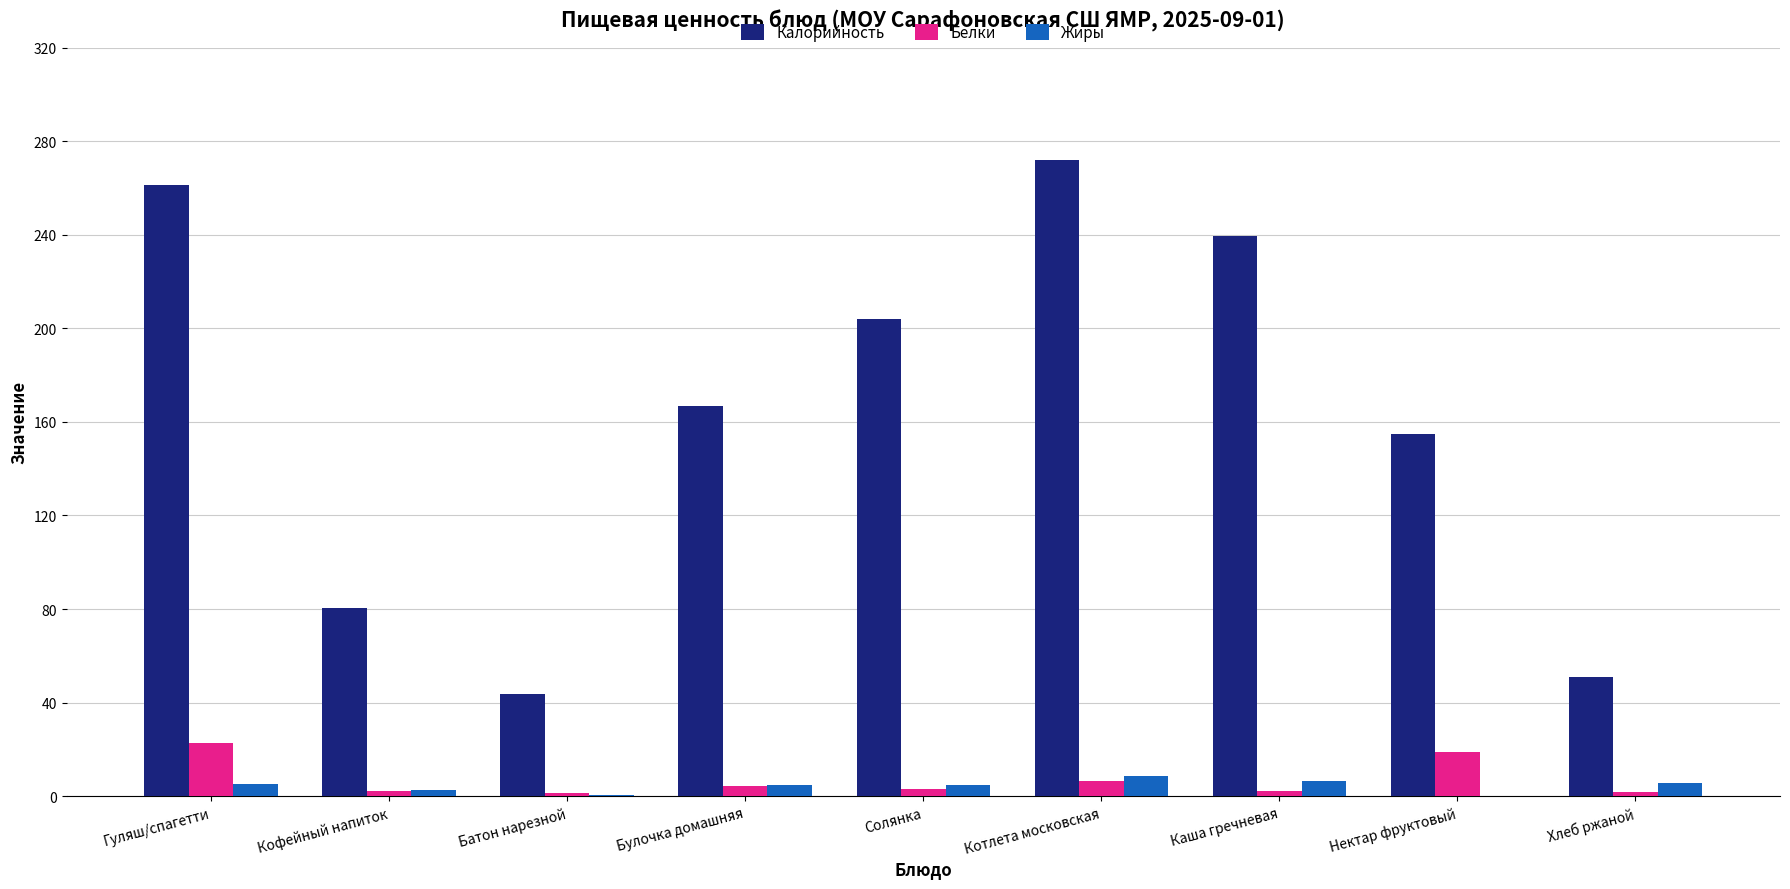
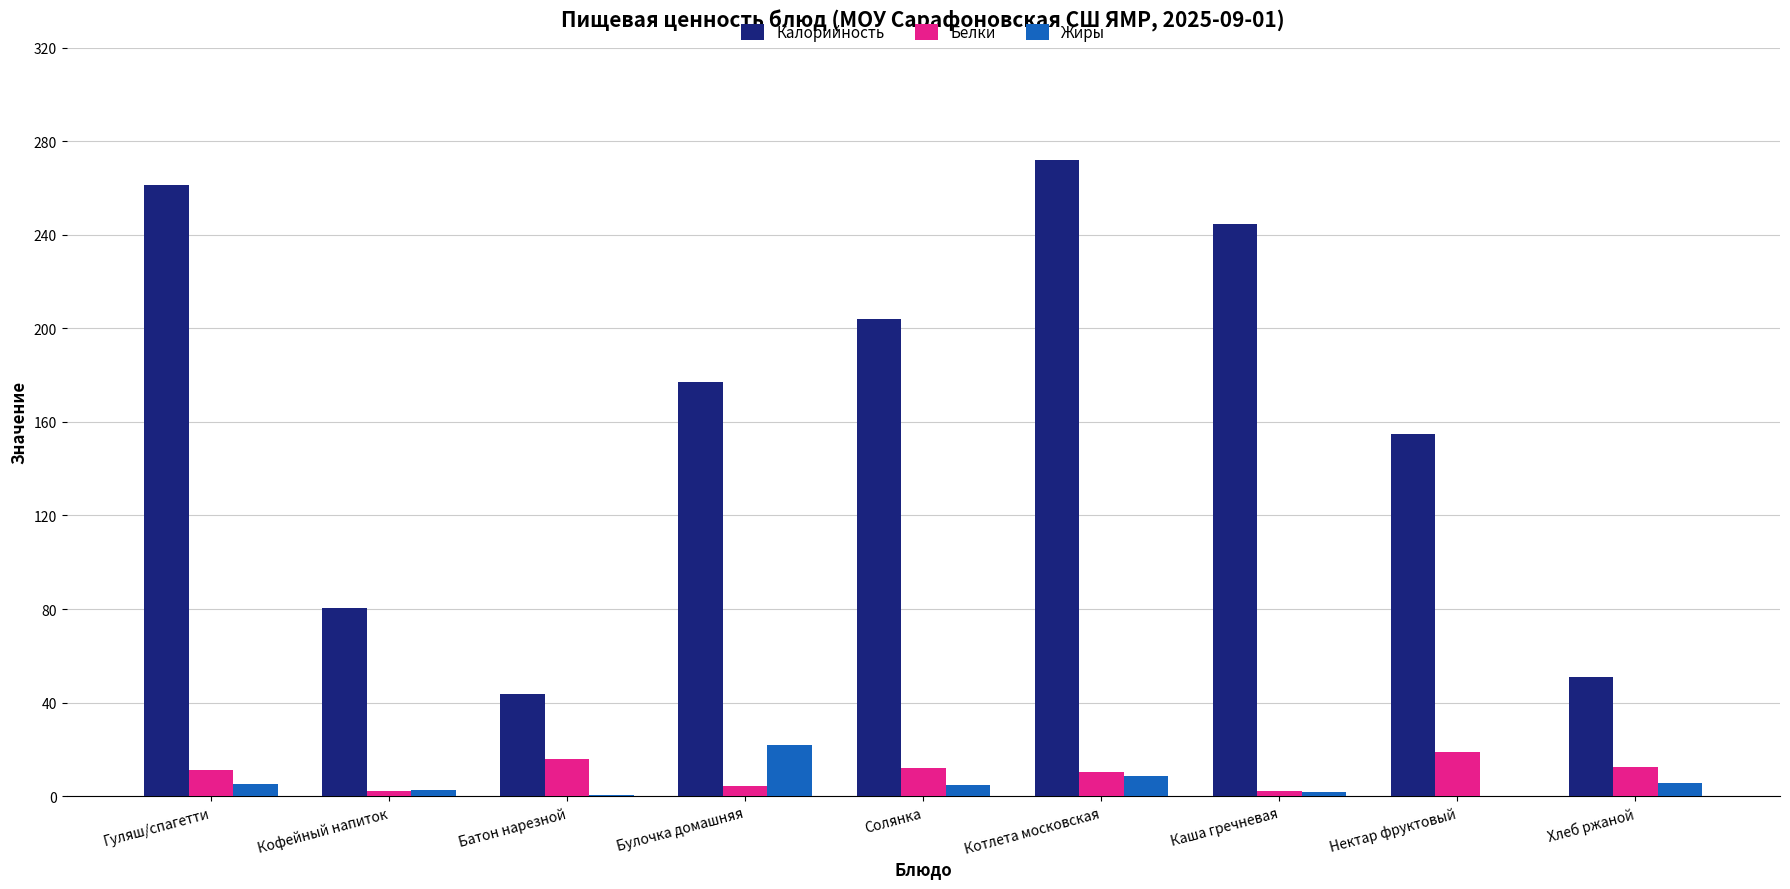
Белки, Гуляш/спагетти: 23 -> 11
Белки, Батон нарезной: 2 -> 16
Калорийность, Булочка домашняя: 167 -> 177
Жиры, Булочка домашняя: 5 -> 22
Белки, Солянка: 3 -> 12
Белки, Котлета московская: 7 -> 10
Калорийность, Каша гречневая: 239 -> 245
Жиры, Каша гречневая: 6 -> 2
Белки, Хлеб ржаной: 2 -> 12
